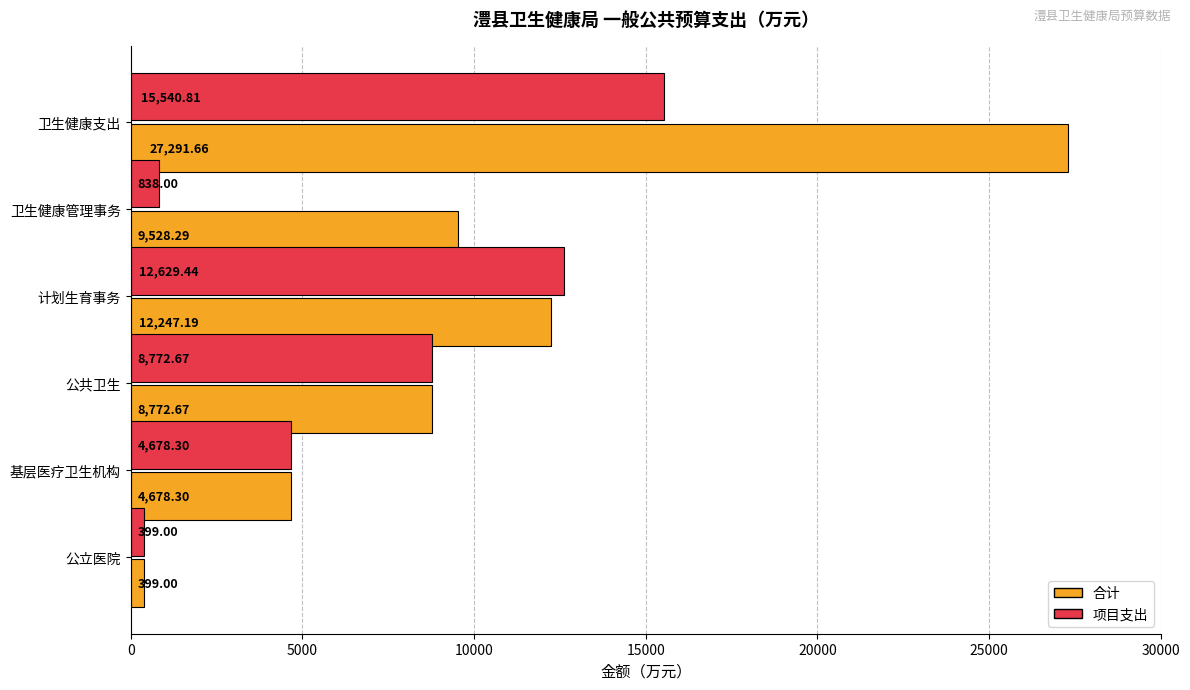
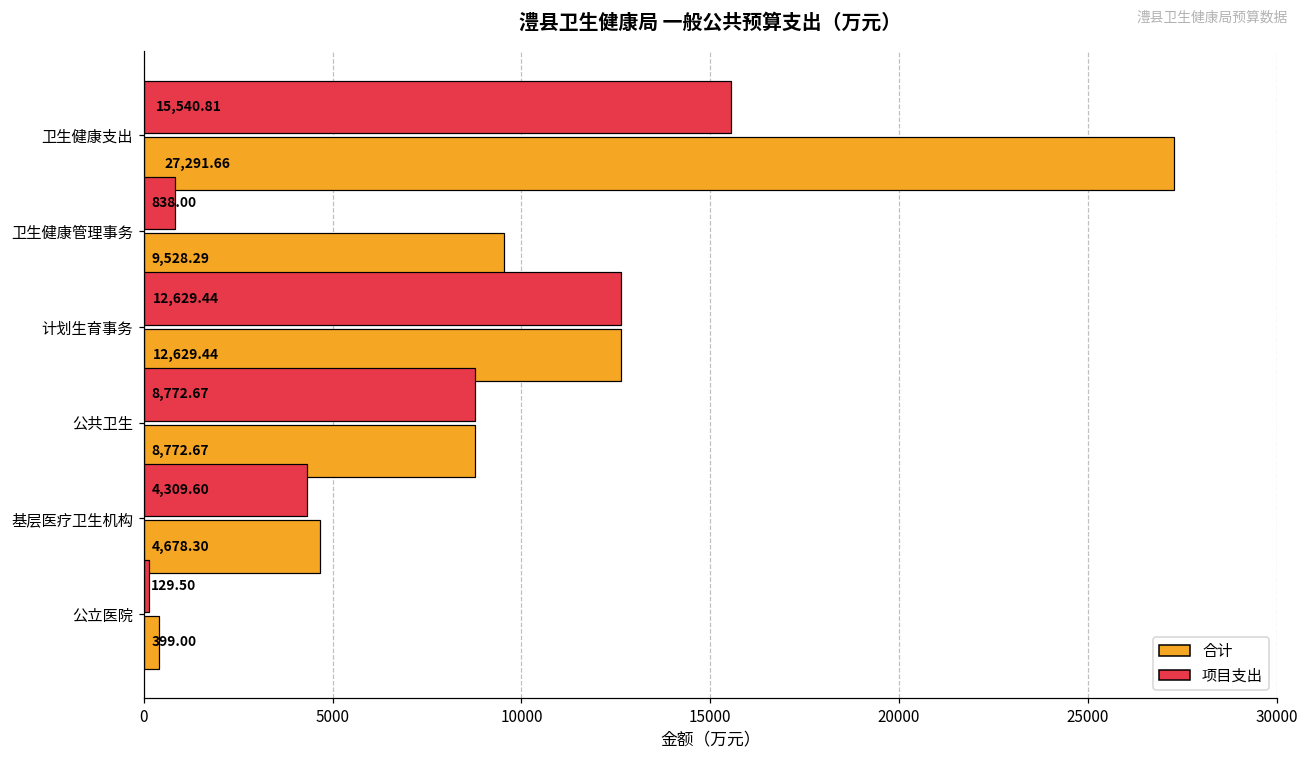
合计, 计划生育事务: 12,247.19 -> 12,629.44
项目支出, 基层医疗卫生机构: 4,678.30 -> 4,309.60
项目支出, 公立医院: 399.00 -> 129.50
